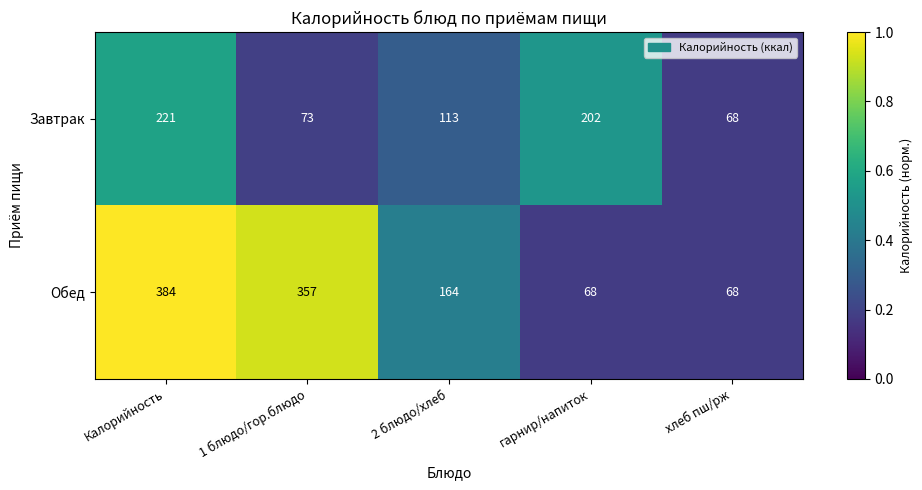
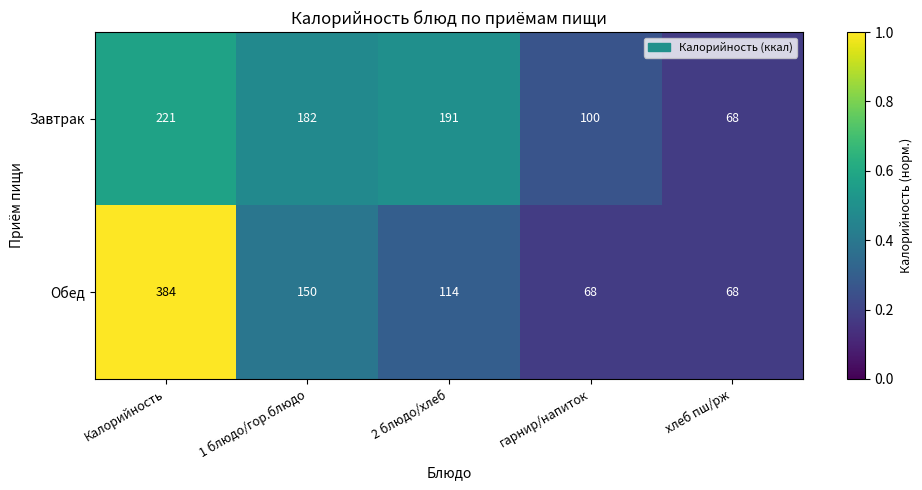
Завтрак, 1 блюдо/гор.блюдо: 73 -> 182
Завтрак, 2 блюдо/хлеб: 113 -> 191
Завтрак, гарнир/напиток: 202 -> 100
Обед, 1 блюдо/гор.блюдо: 357 -> 150
Обед, 2 блюдо/хлеб: 164 -> 114
